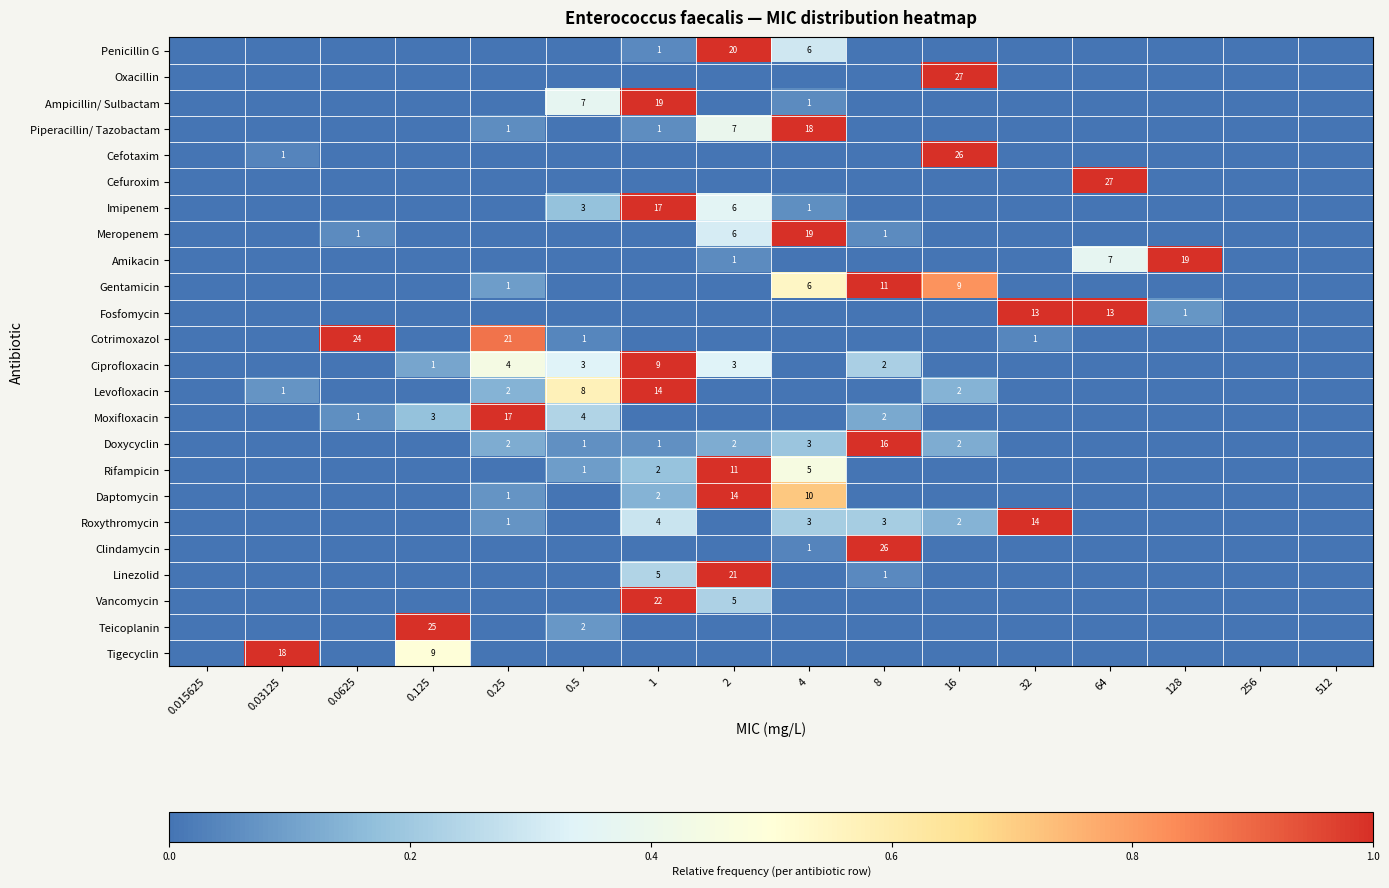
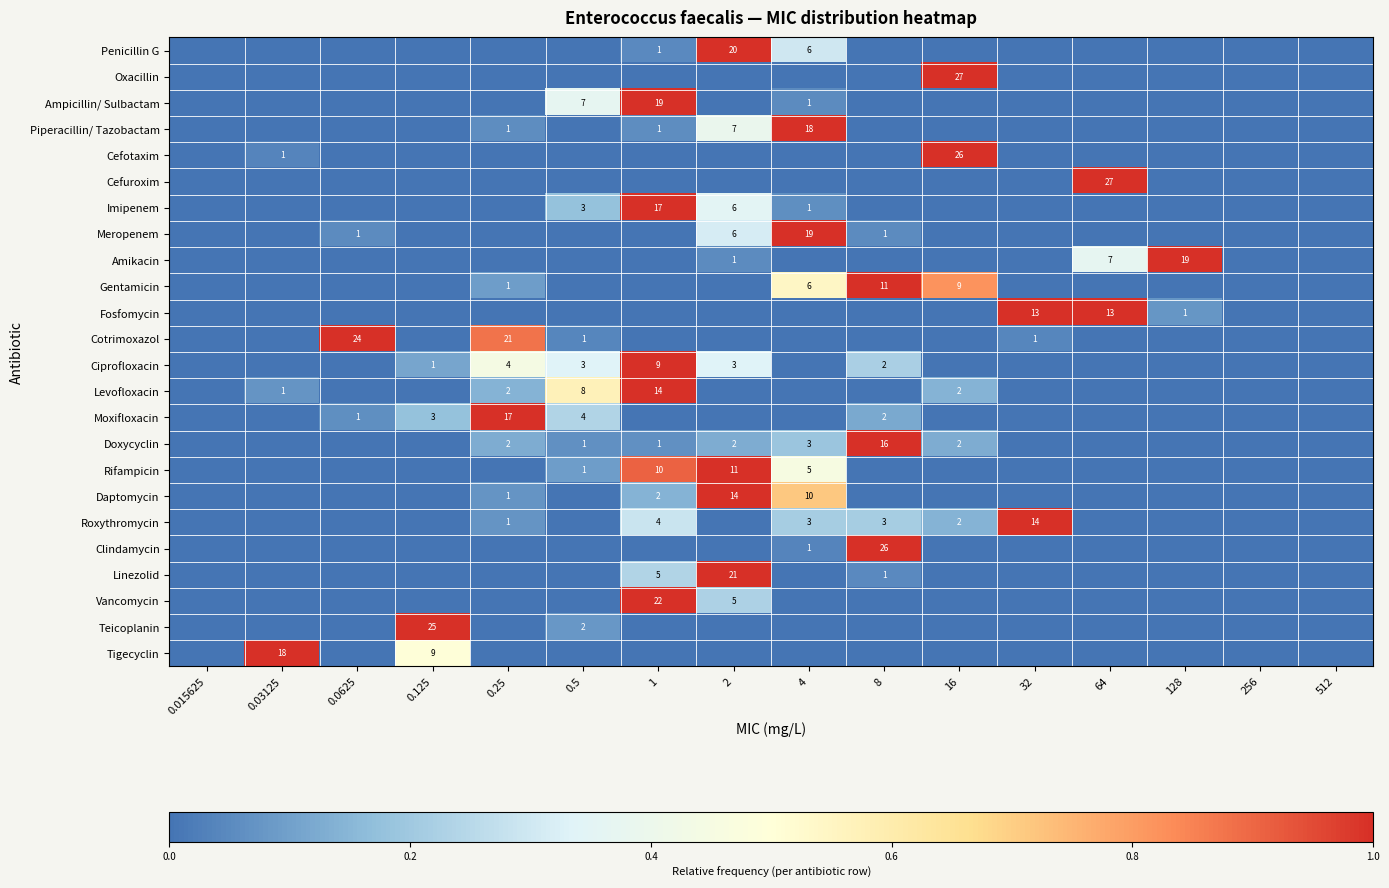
Rifampicin, 1: 2 -> 10
